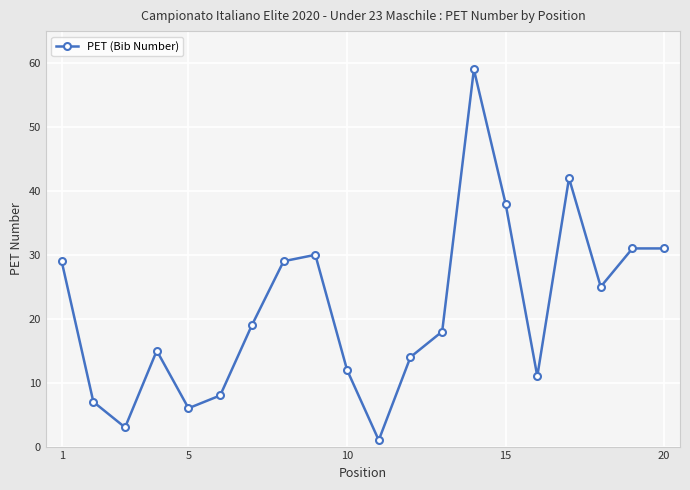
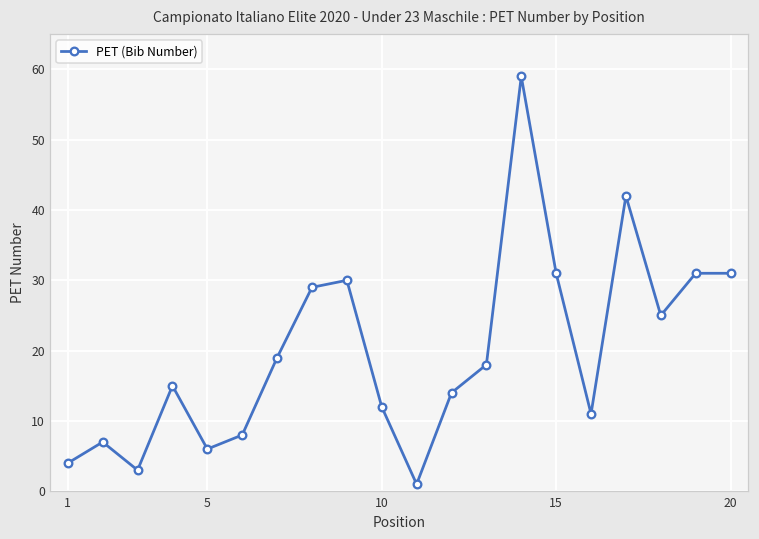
1: 29 -> 4
15: 38 -> 31
